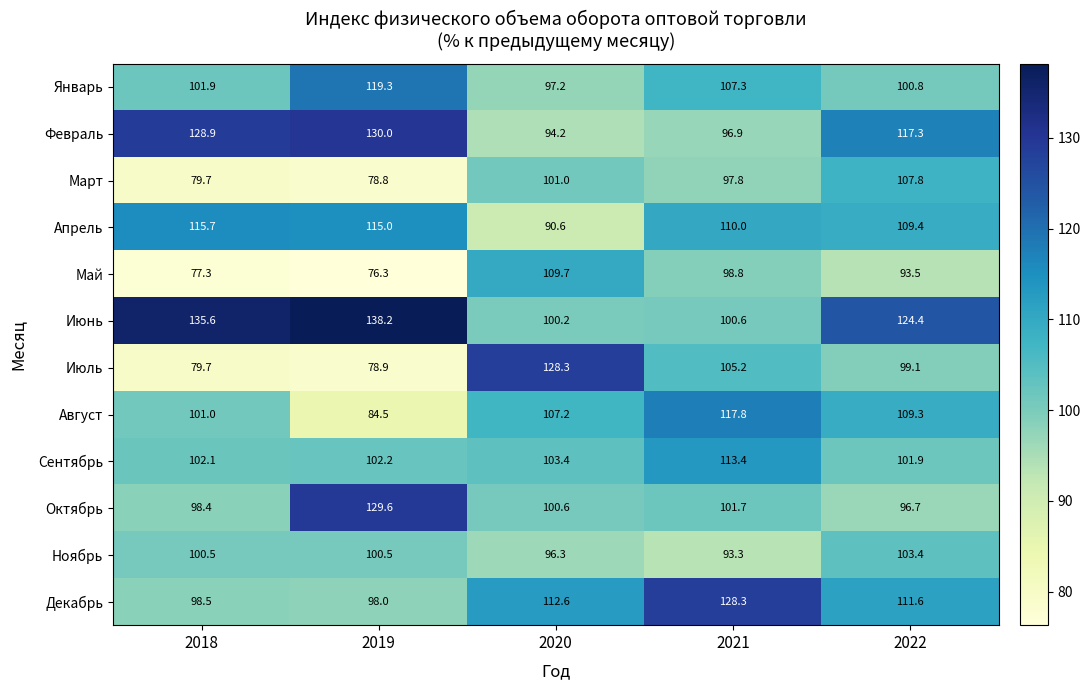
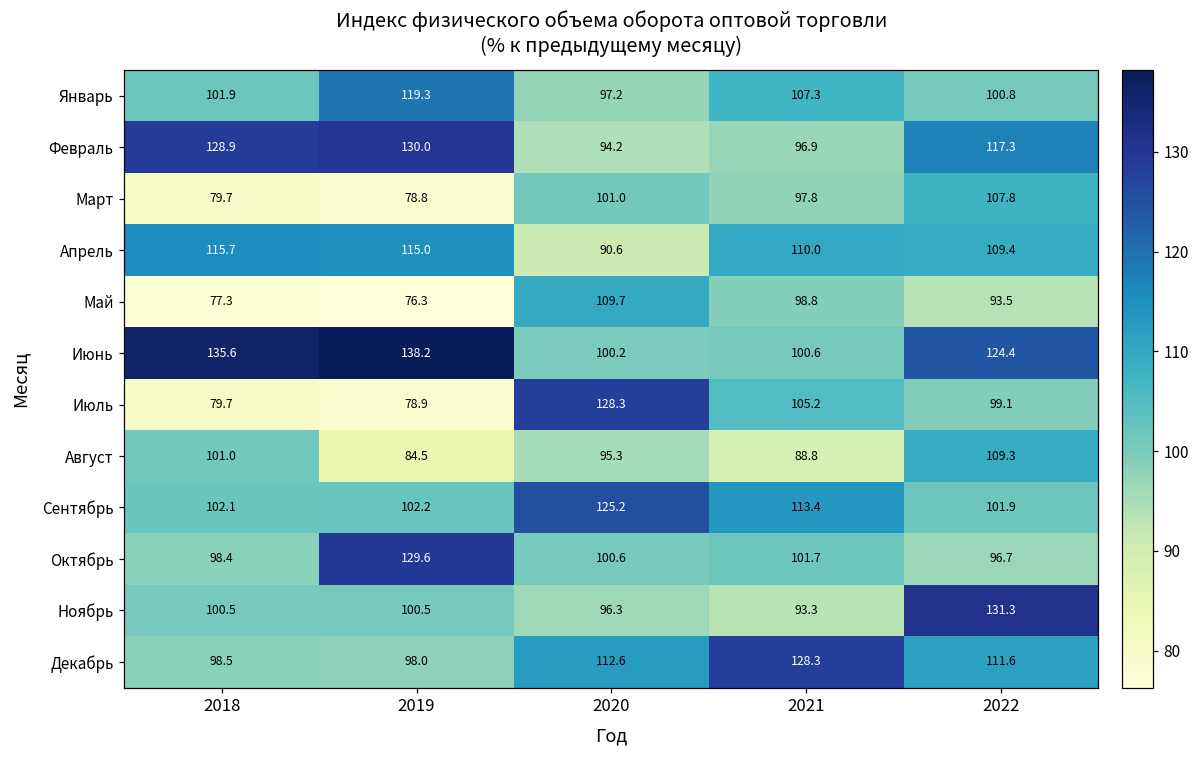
Август, 2020: 107.2 -> 95.3
Август, 2021: 117.8 -> 88.8
Сентябрь, 2020: 103.4 -> 125.2
Ноябрь, 2022: 103.4 -> 131.3
